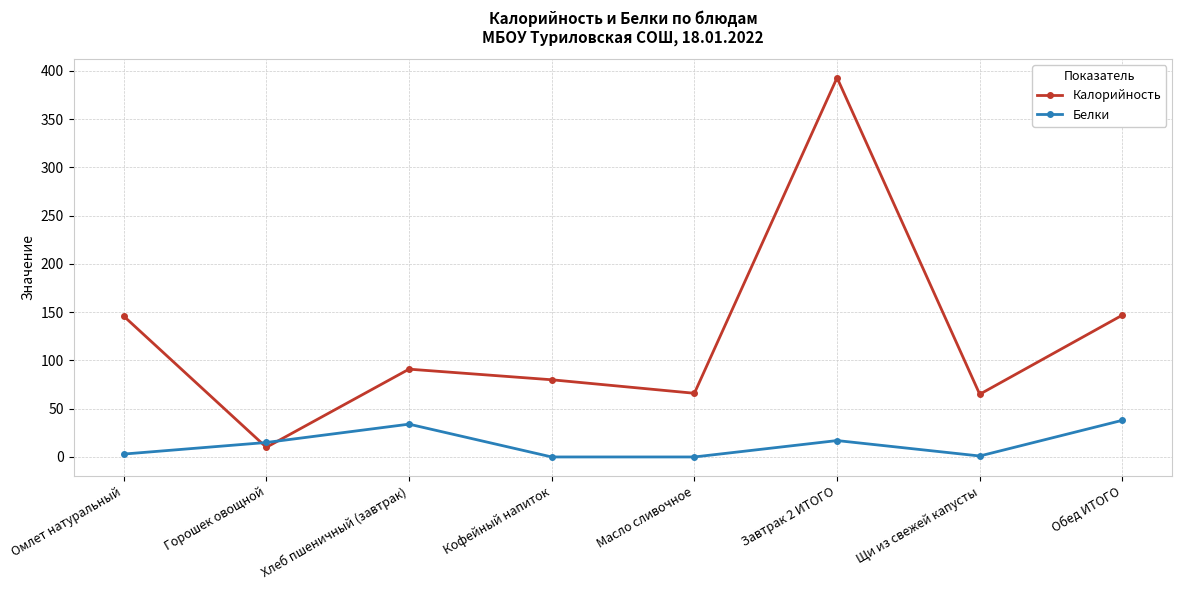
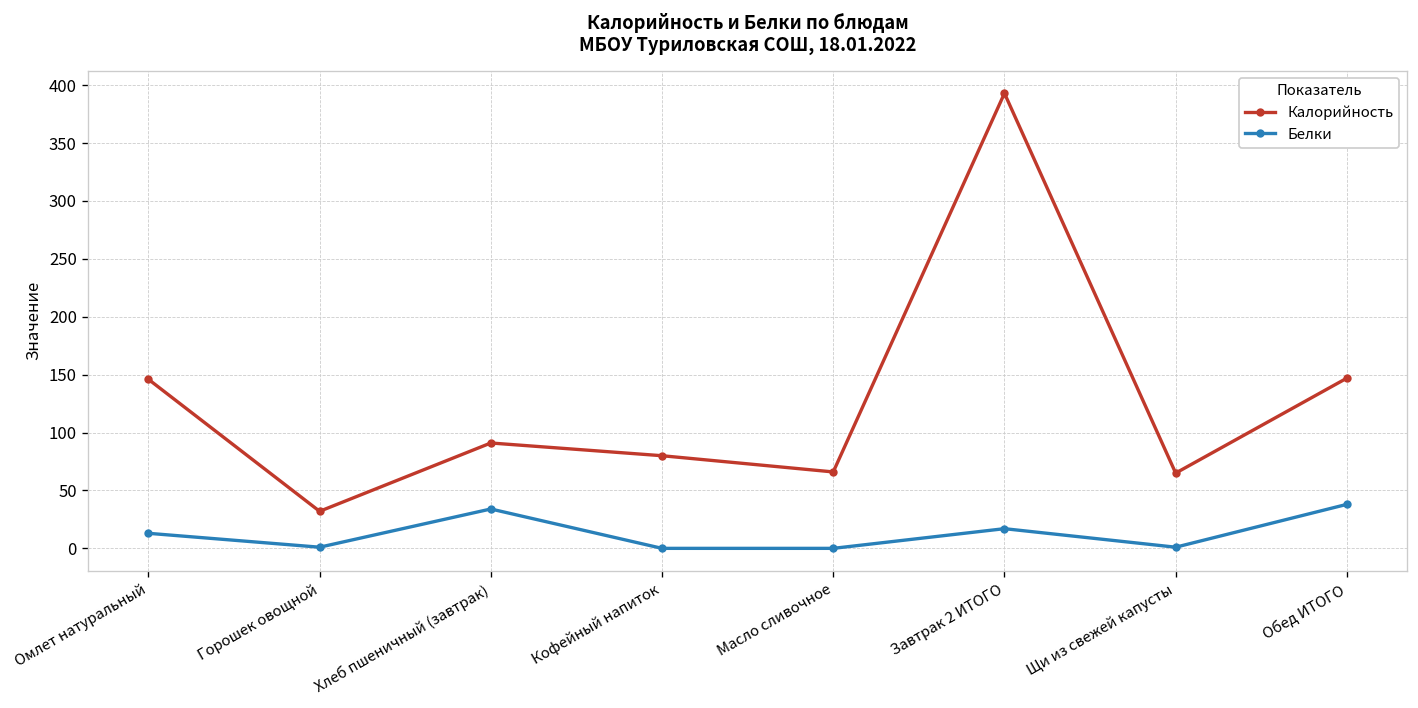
Белки, Омлет натуральный: 0 -> 10
Калорийность, Горошек овощной: 10 -> 30
Белки, Горошек овощной: 20 -> 0
